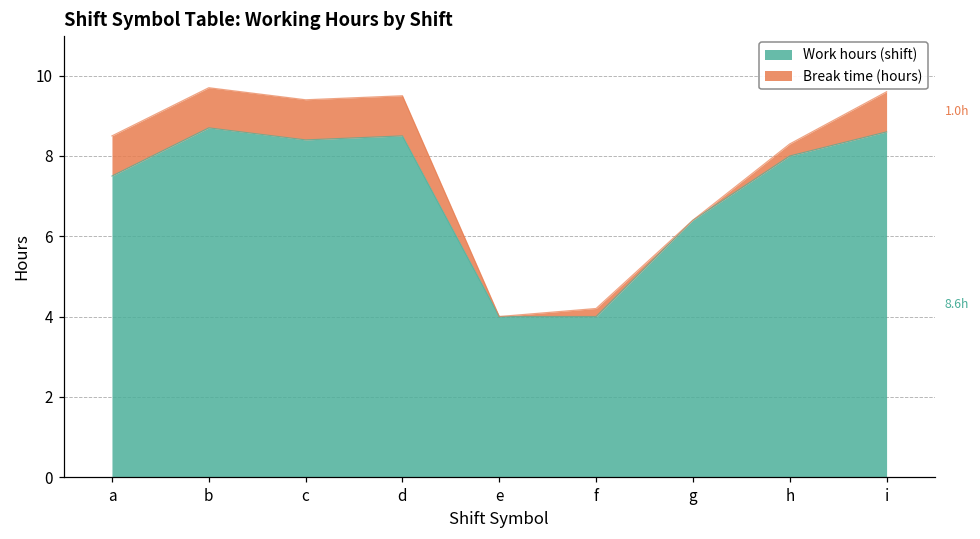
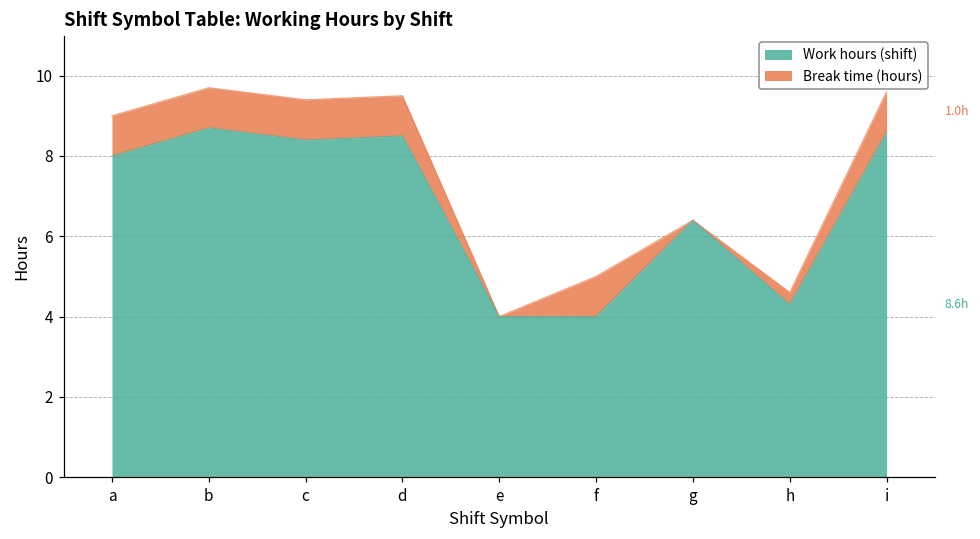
Work hours (shift), a: 7.5 -> 8.0
Break time (hours), f: 0.2 -> 1.0
Work hours (shift), h: 8.0 -> 4.3
